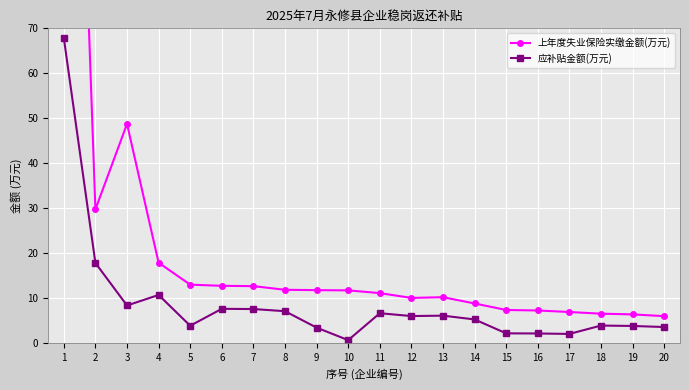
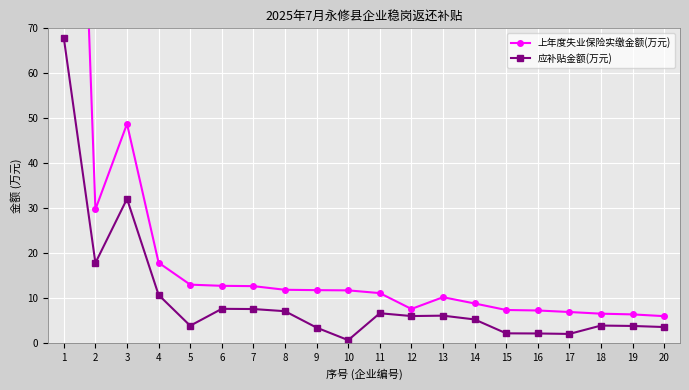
应补贴金额(万元), 3: 8 -> 32
上年度失业保险实缴金额(万元), 12: 10 -> 8
